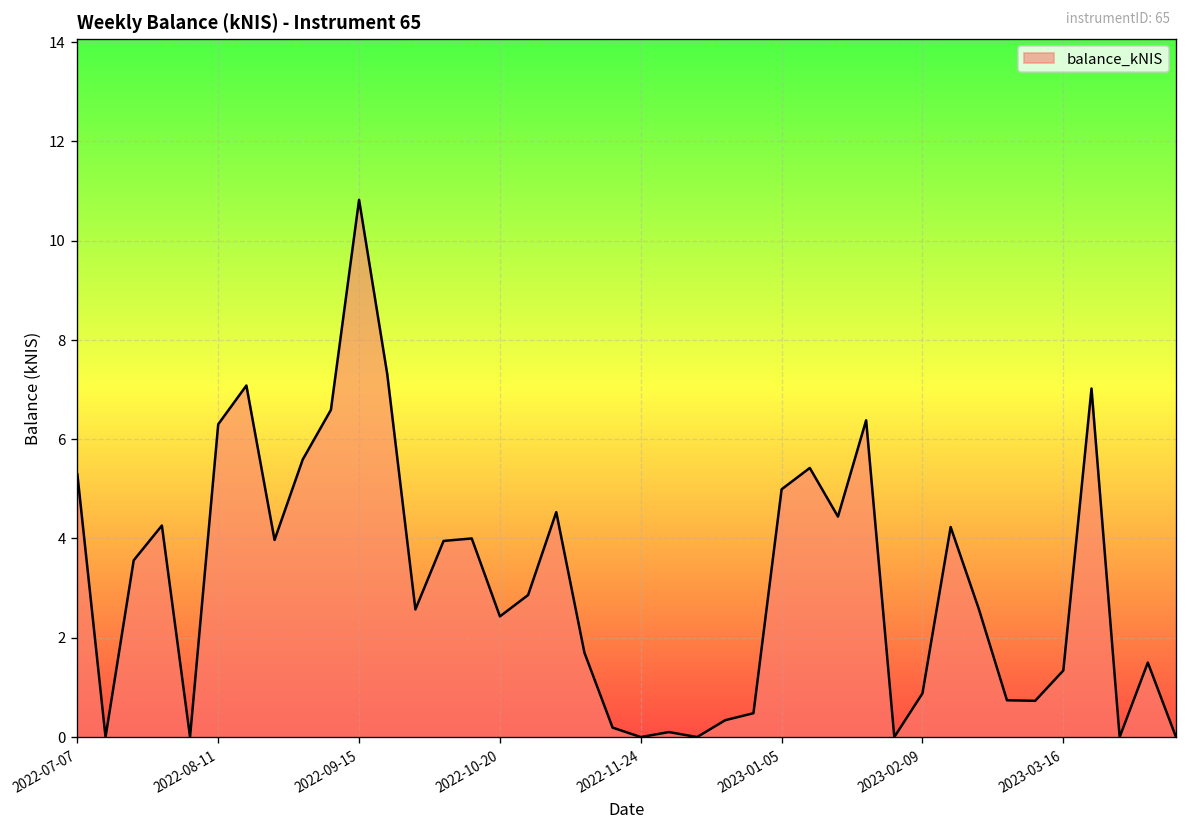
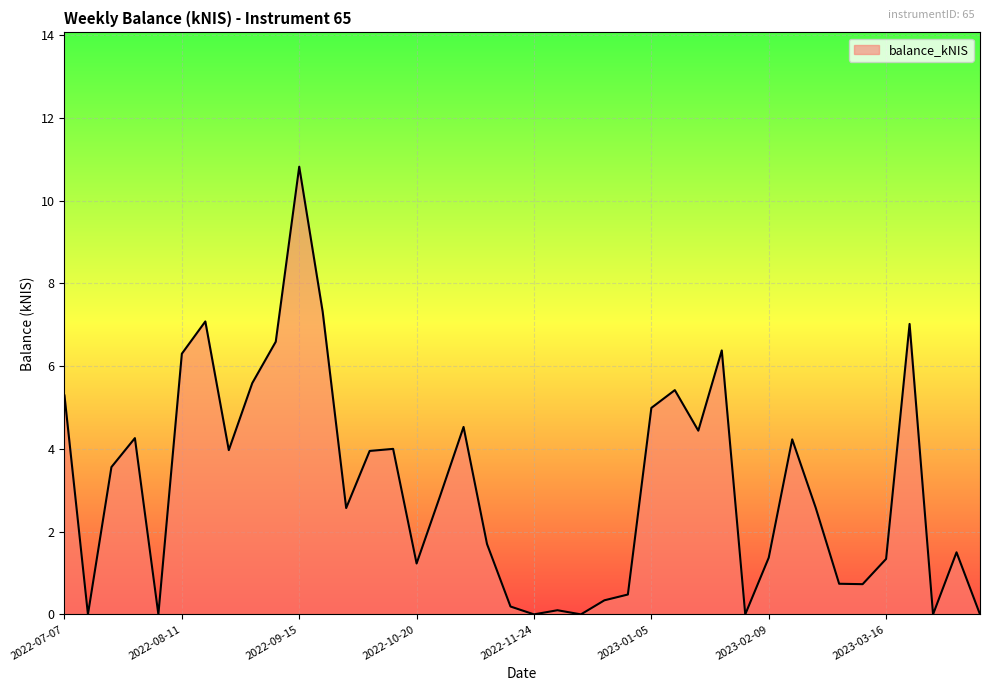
2022-10-20: 2.4 -> 1.2
2023-02-09: 0.9 -> 1.4
